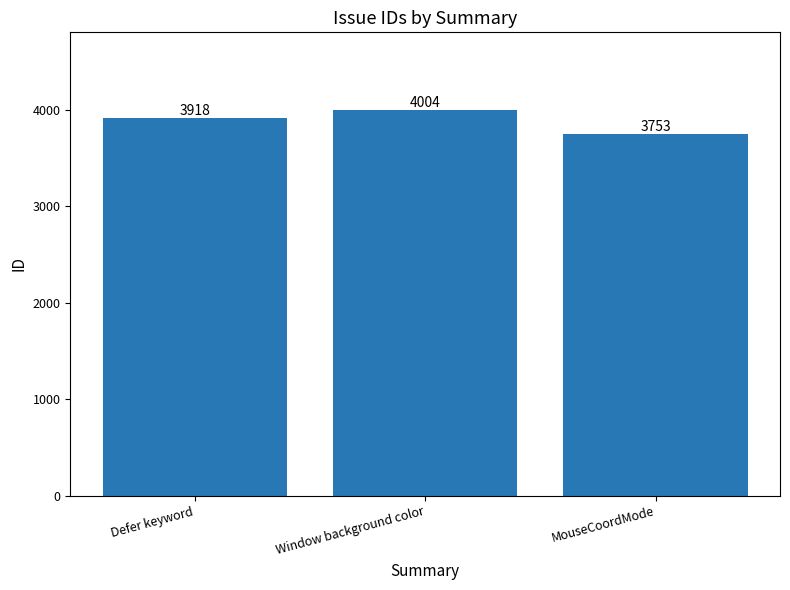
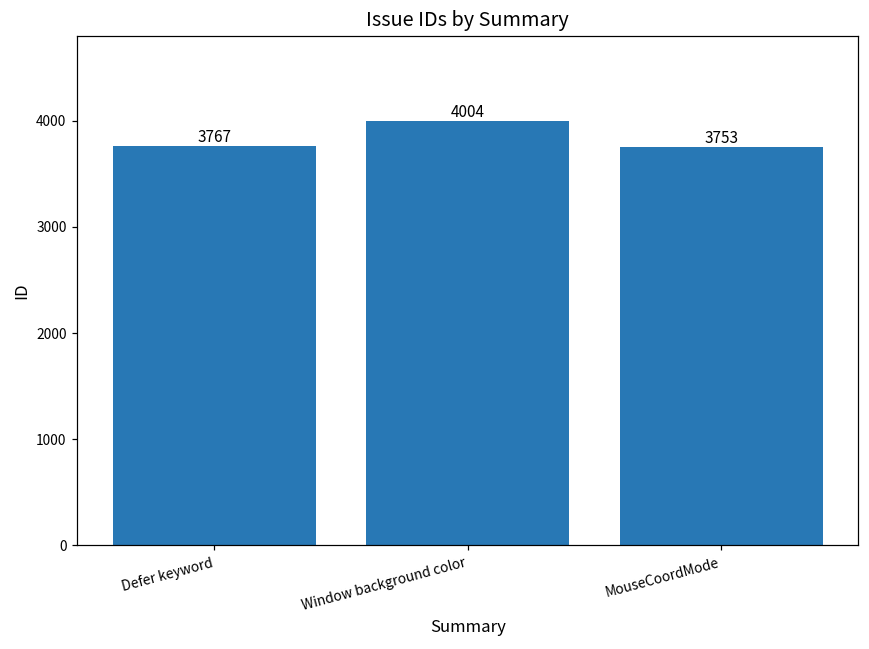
Defer keyword: 3918 -> 3767
